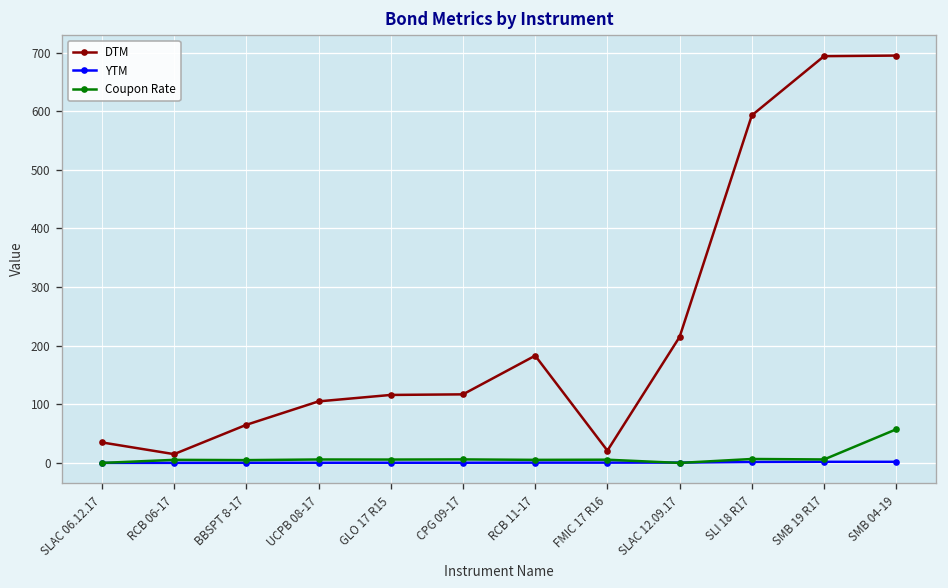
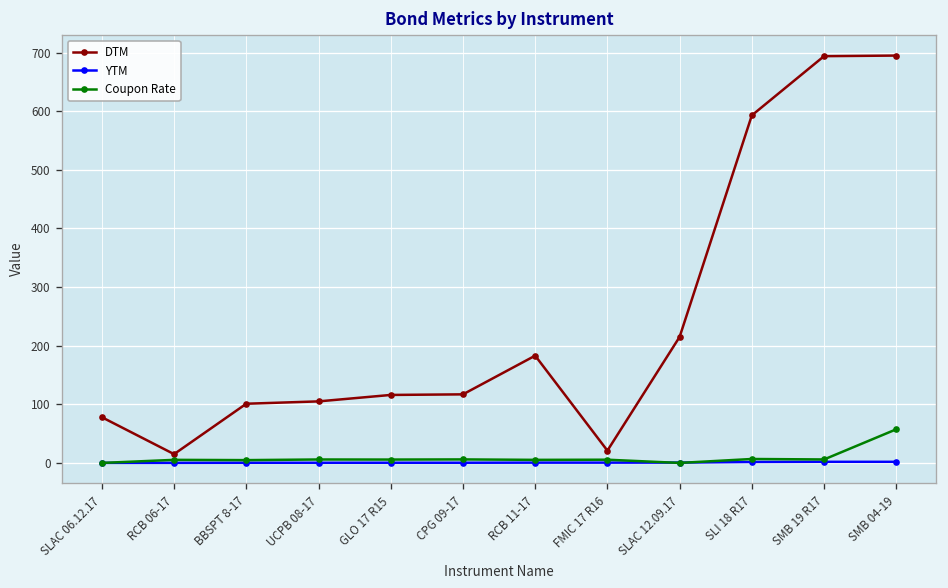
DTM, SLAC 06.12.17: 40 -> 80
DTM, BBSPT 8-17: 70 -> 100
